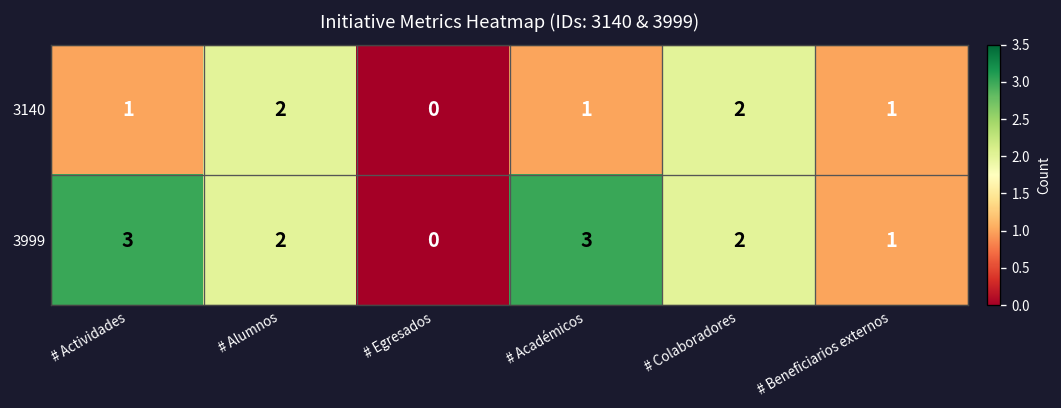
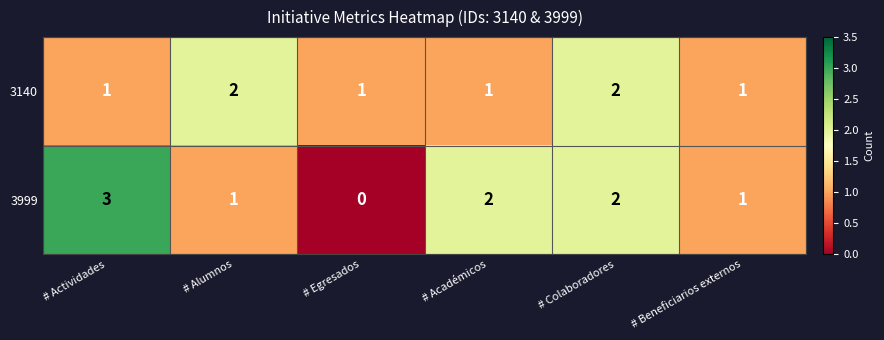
3140, # Egresados: 0 -> 1
3999, # Alumnos: 2 -> 1
3999, # Académicos: 3 -> 2
